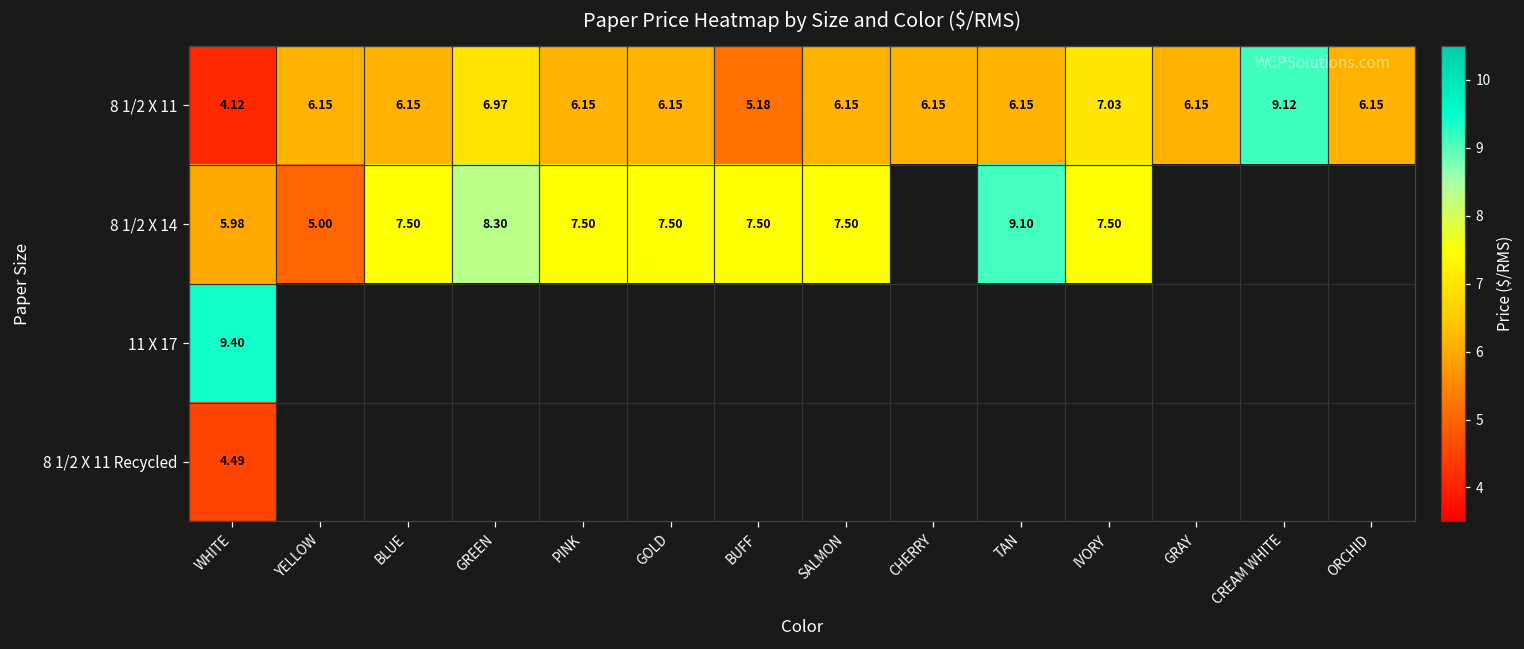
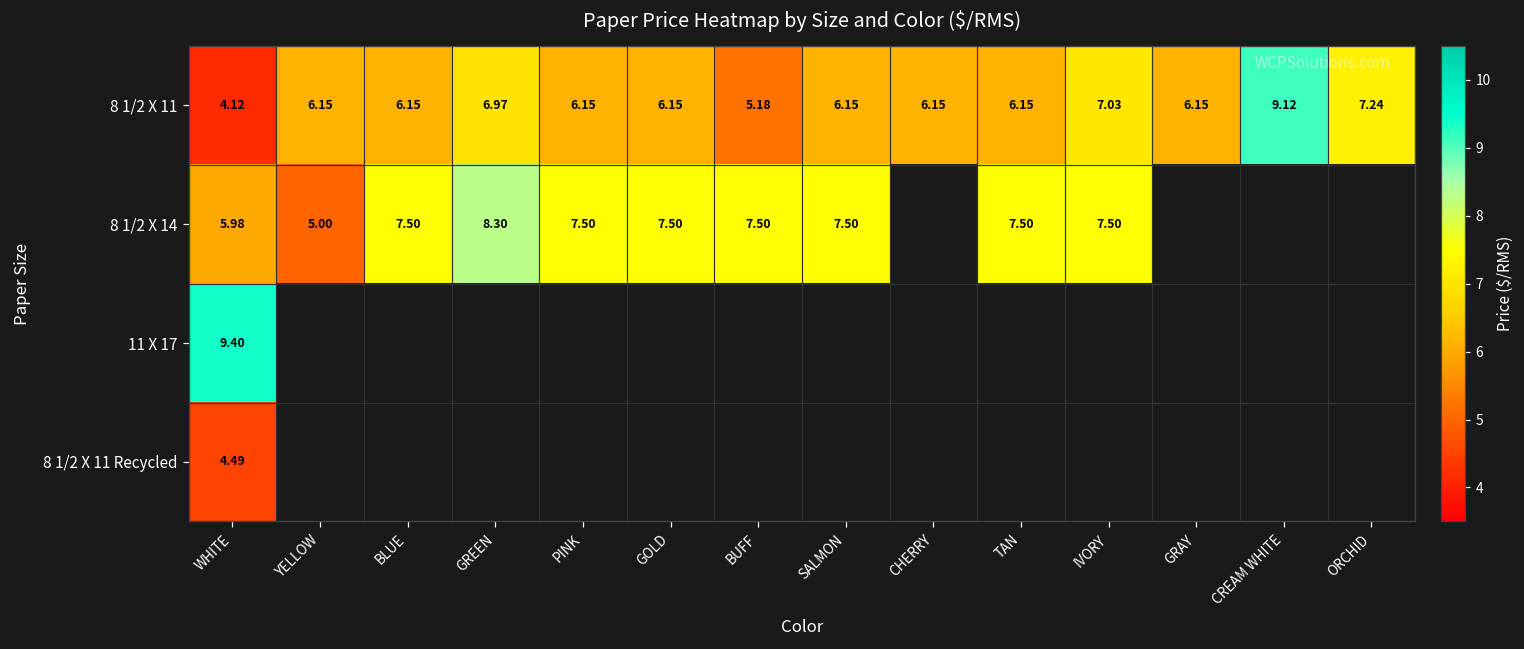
8 1/2 X 11, ORCHID: 6.15 -> 7.24
8 1/2 X 14, TAN: 9.10 -> 7.50
